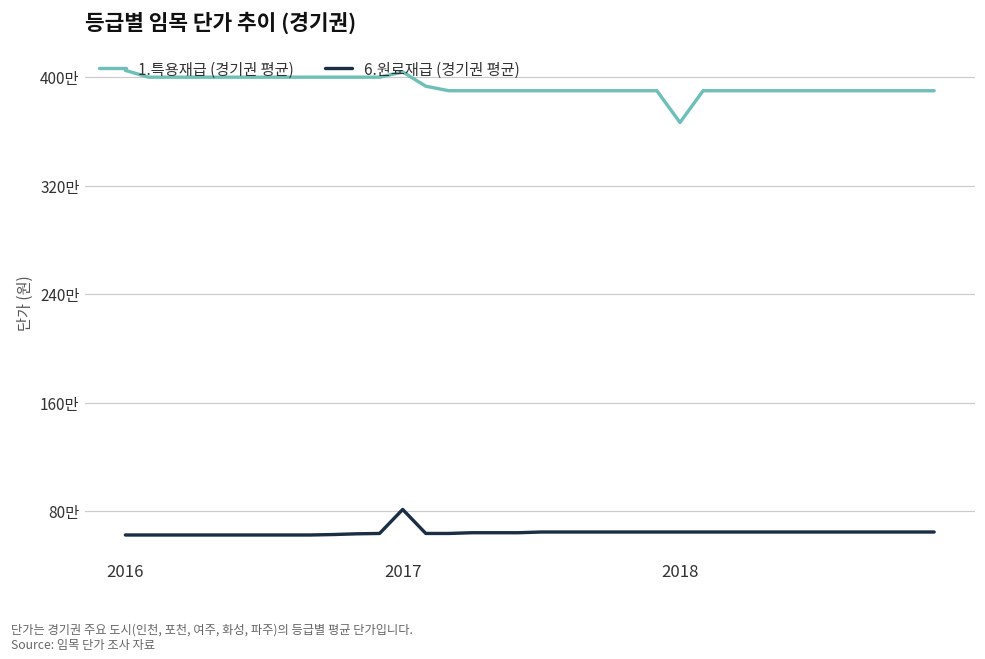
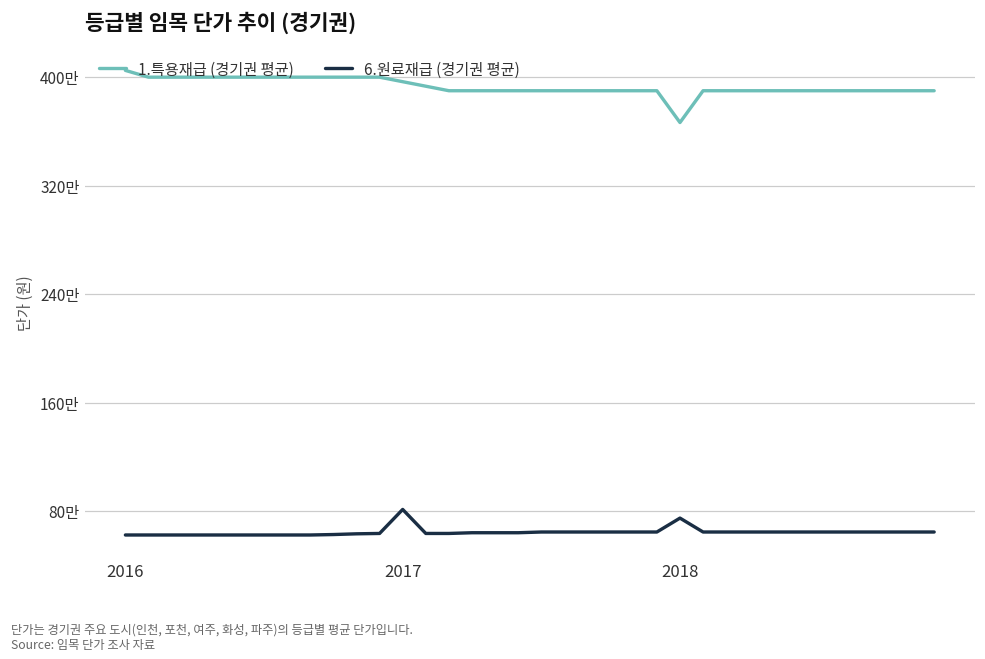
1.특용재급 (경기권 평균), 2017: 404만 -> 397만
6.원료재급 (경기권 평균), 2018: 65만 -> 75만
